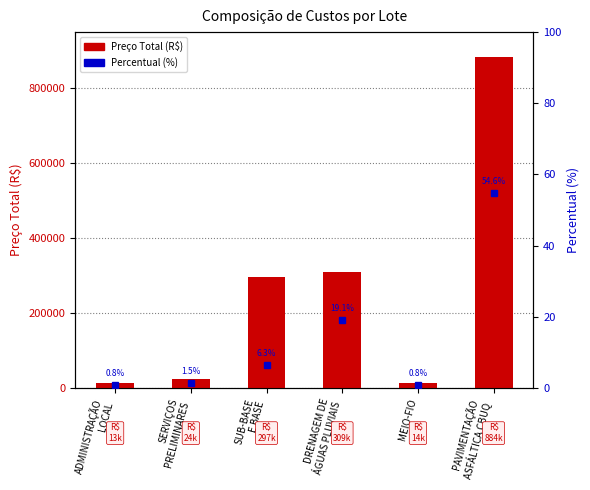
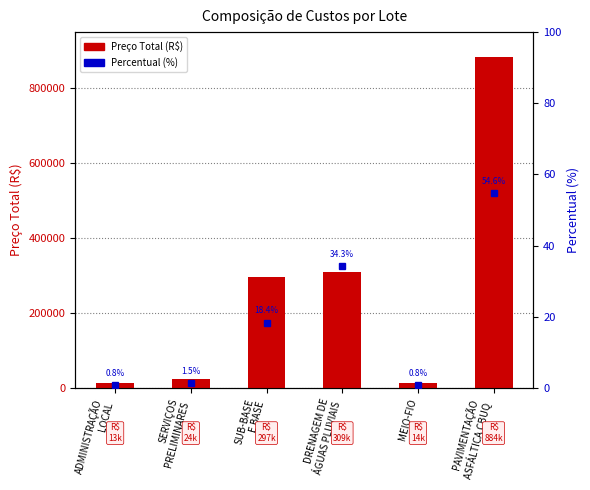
Percentual (%), SUB-BASE E BASE: 6.3% -> 18.4%
Percentual (%), DRENAGEM DE ÁGUAS PLUVIAIS: 19.1% -> 34.3%
